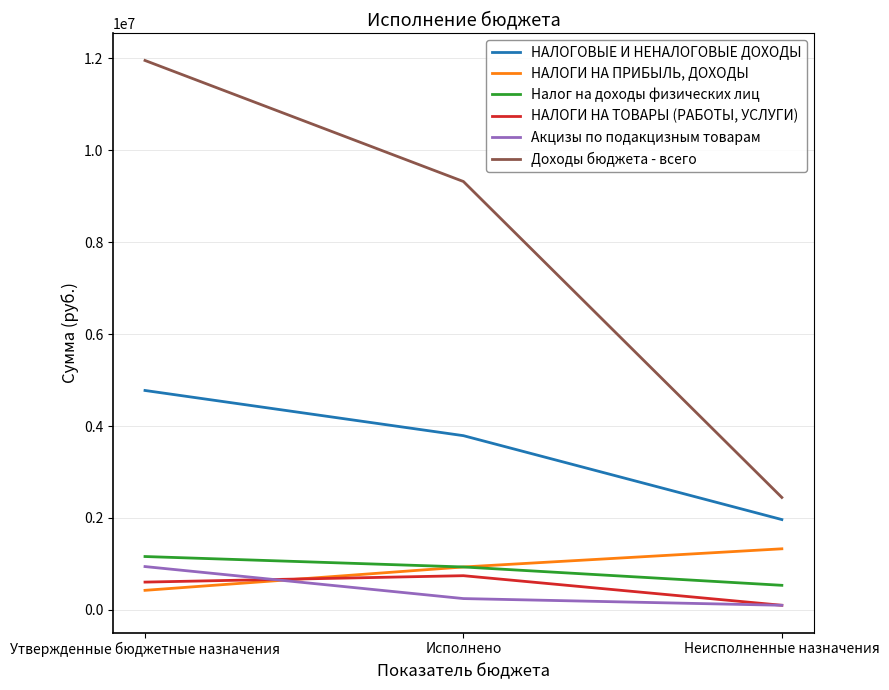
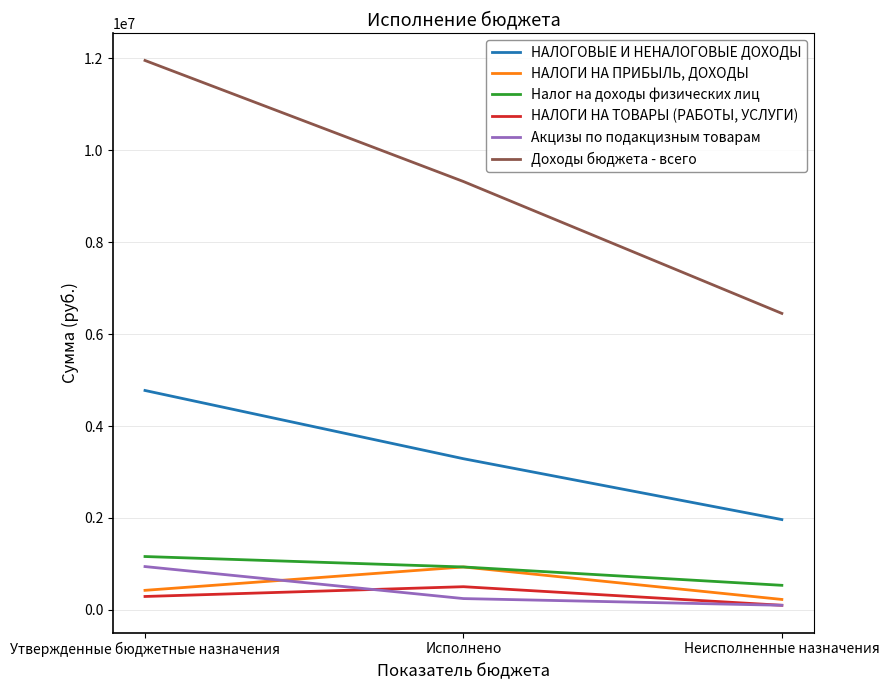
НАЛОГИ НА ТОВАРЫ (РАБОТЫ, УСЛУГИ), Утвержденные бюджетные назначения: 600000 -> 300000
НАЛОГОВЫЕ И НЕНАЛОГОВЫЕ ДОХОДЫ, Исполнено: 3800000 -> 3300000
НАЛОГИ НА ТОВАРЫ (РАБОТЫ, УСЛУГИ), Исполнено: 700000 -> 500000
НАЛОГИ НА ПРИБЫЛЬ, ДОХОДЫ, Неисполненные назначения: 1300000 -> 200000
Доходы бюджета - всего, Неисполненные назначения: 2400000 -> 6500000
